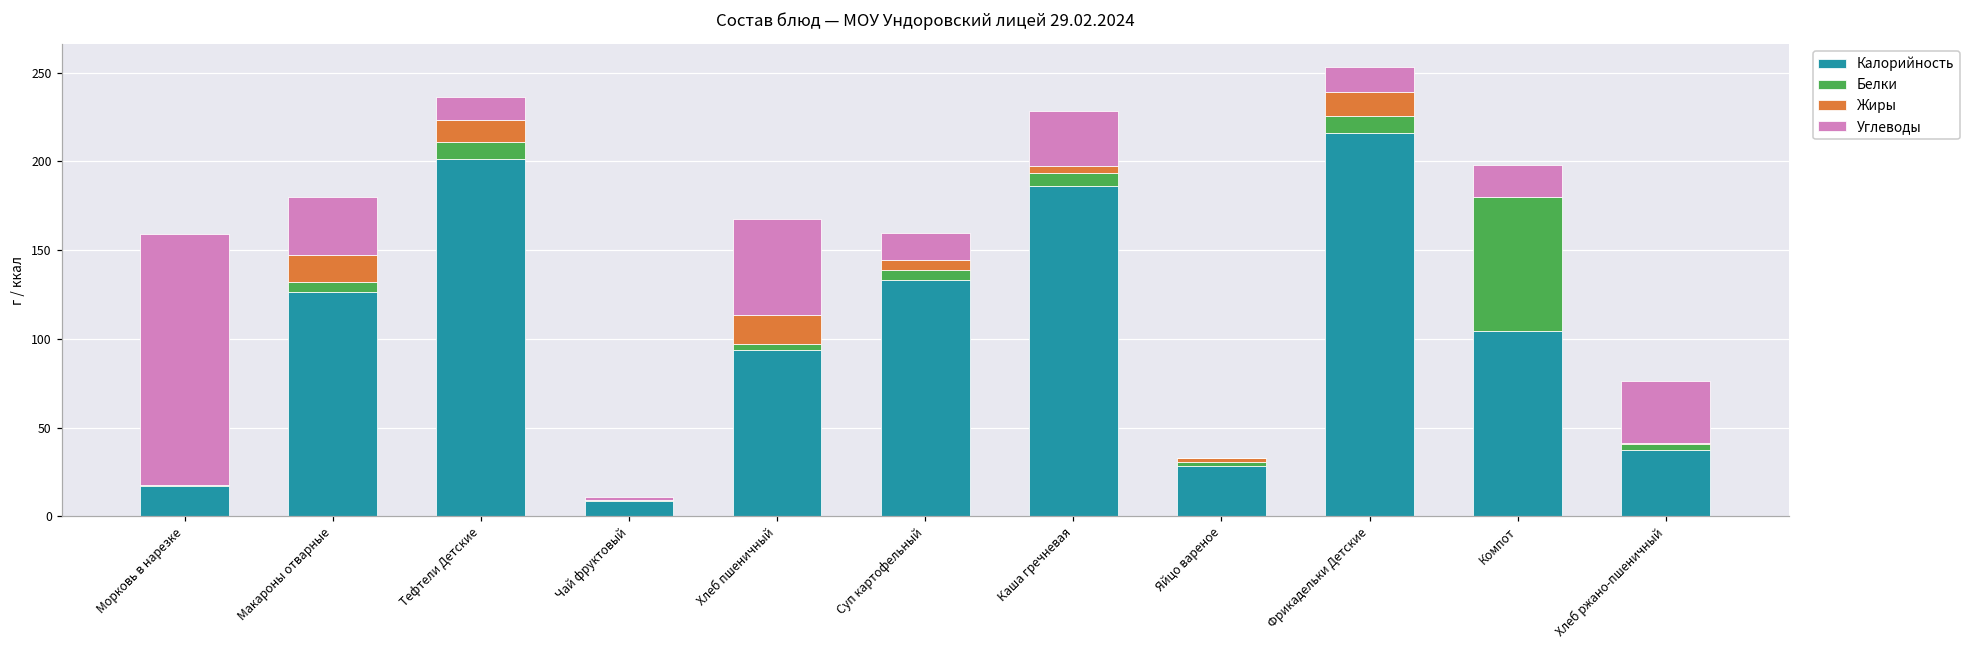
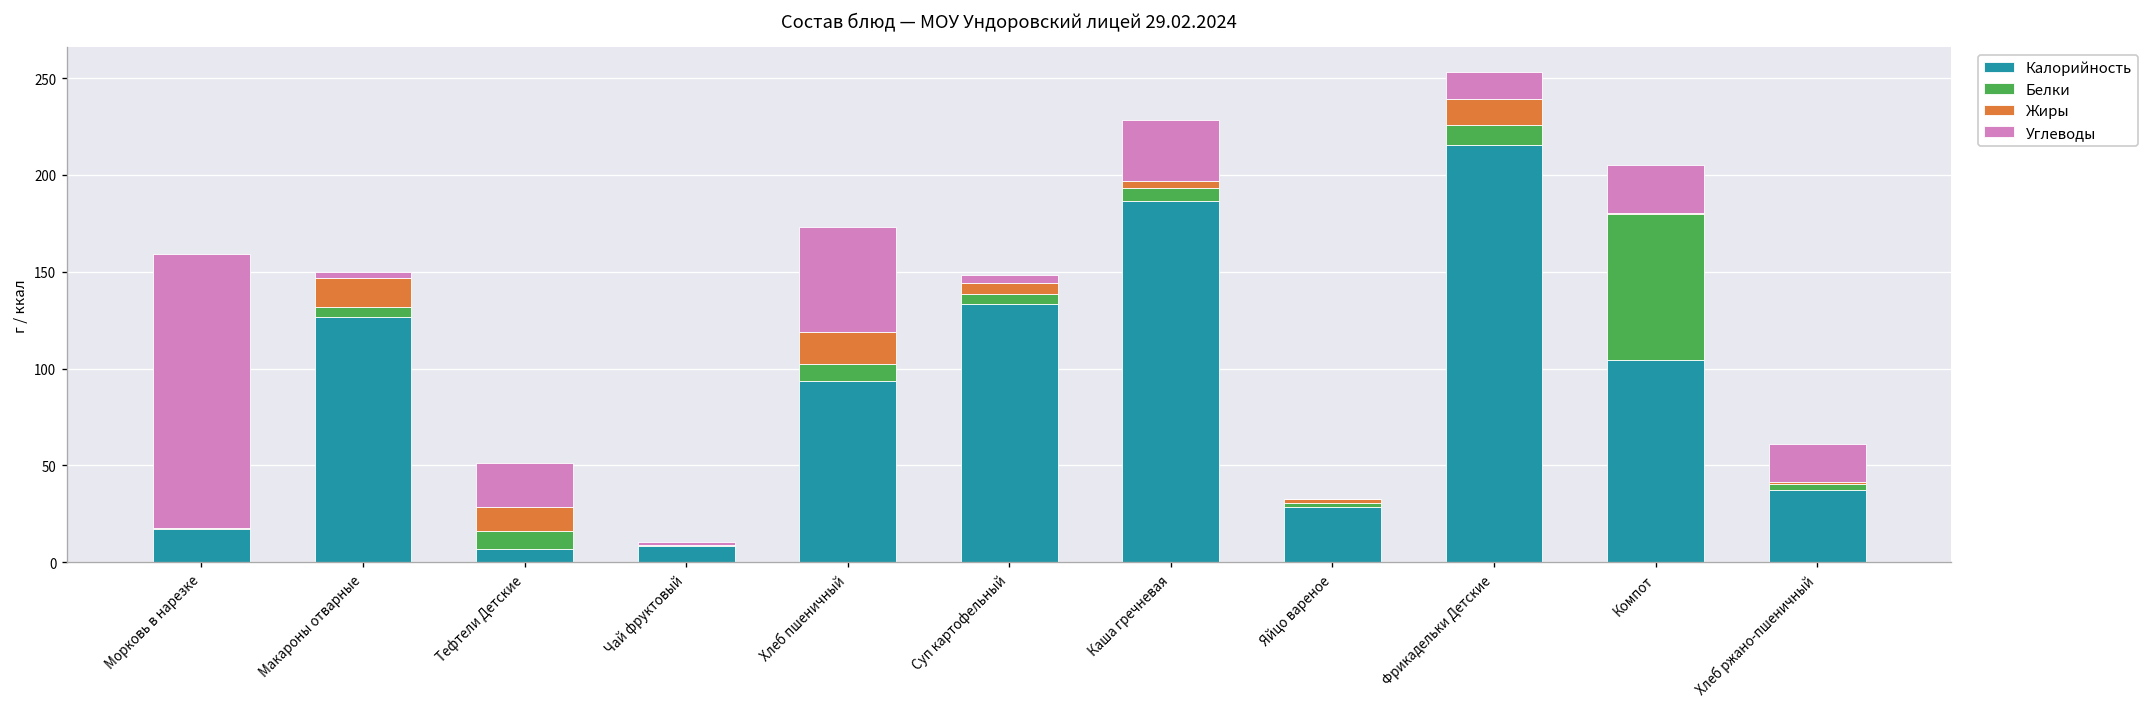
Углеводы, Макароны отварные: 33 -> 3
Калорийность, Тефтели Детские: 202 -> 7
Углеводы, Тефтели Детские: 13 -> 23
Белки, Хлеб пшеничный: 3 -> 9
Углеводы, Суп картофельный: 16 -> 4
Углеводы, Компот: 18 -> 25
Углеводы, Хлеб ржано-пшеничный: 35 -> 20
